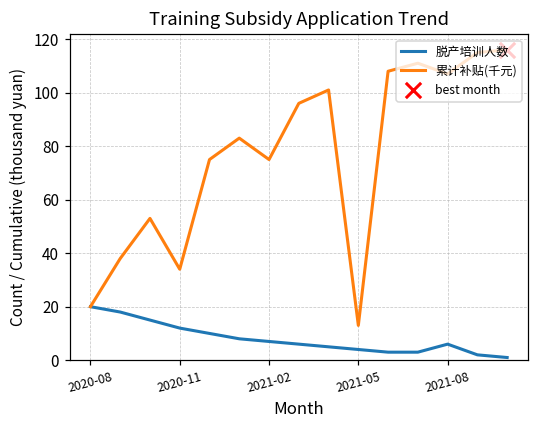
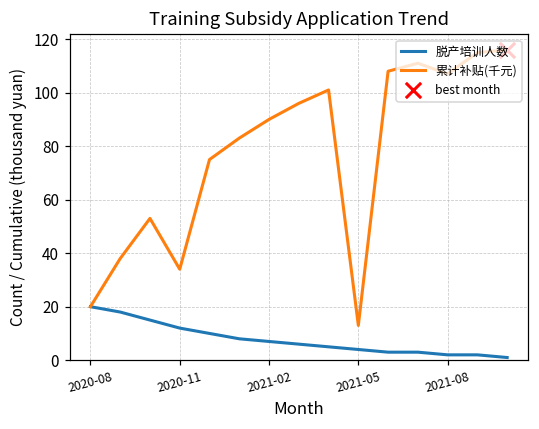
累计补贴(千元), 2021-02: 75 -> 90
脱产培训人数, 2021-08: 6 -> 2
